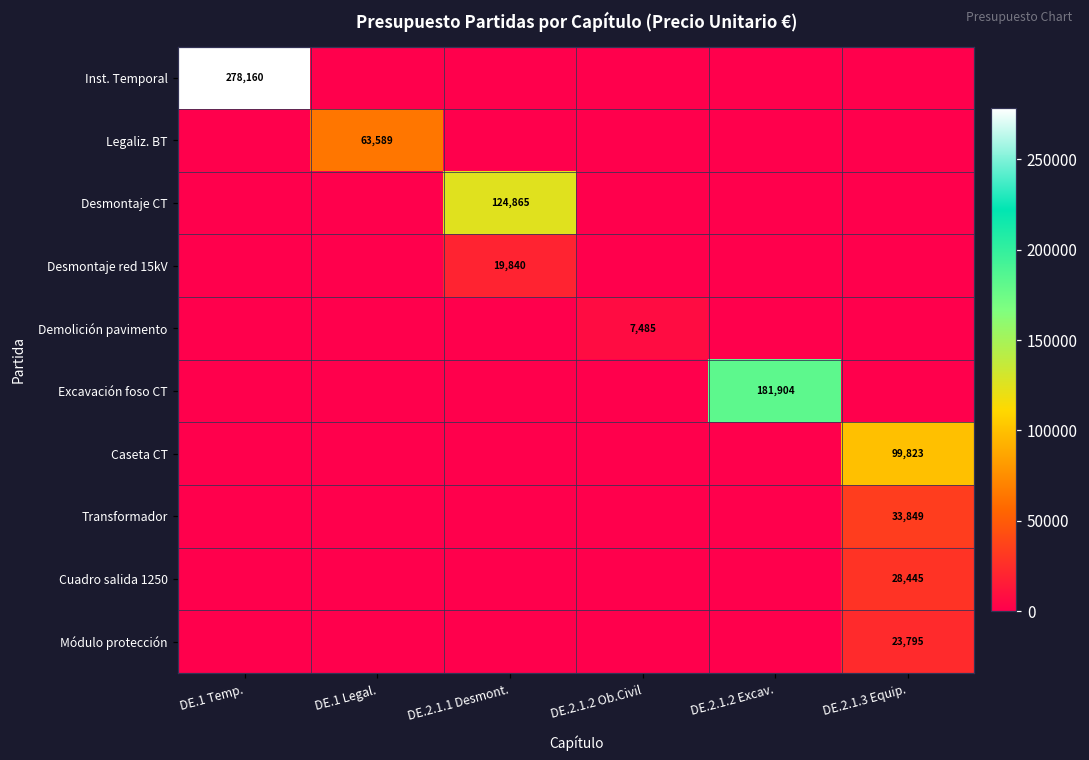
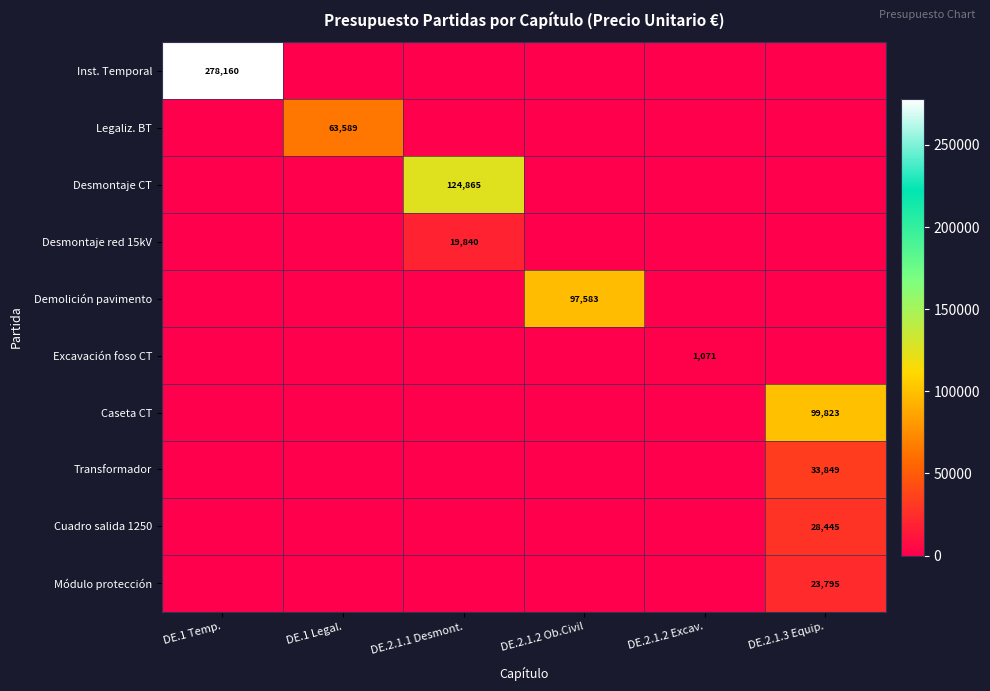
Demolición pavimento, DE.2.1.2 Ob.Civil: 7,485 -> 97,583
Excavación foso CT, DE.2.1.2 Excav.: 181,904 -> 1,071
